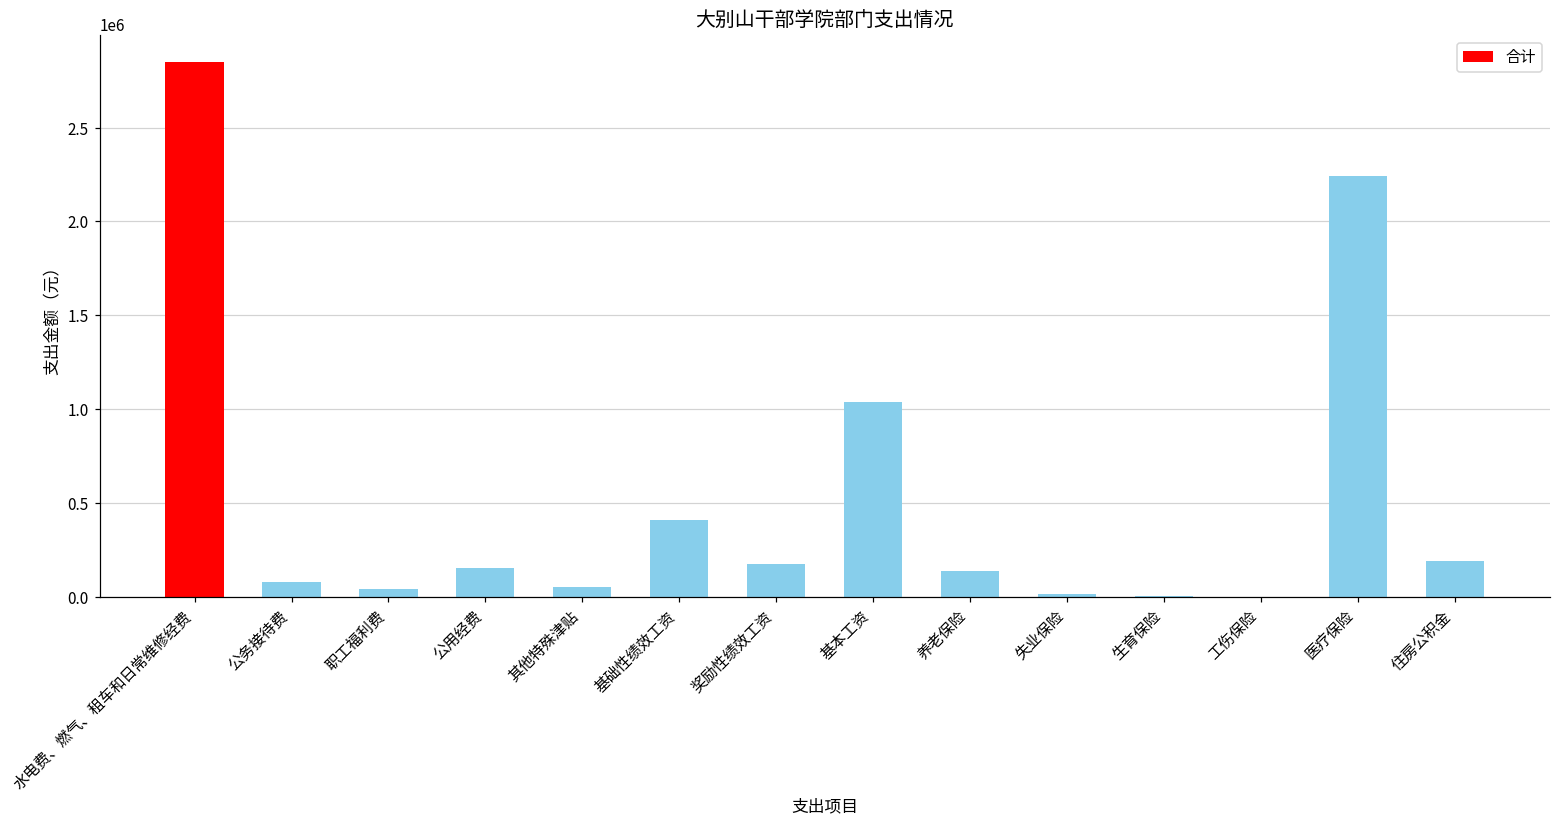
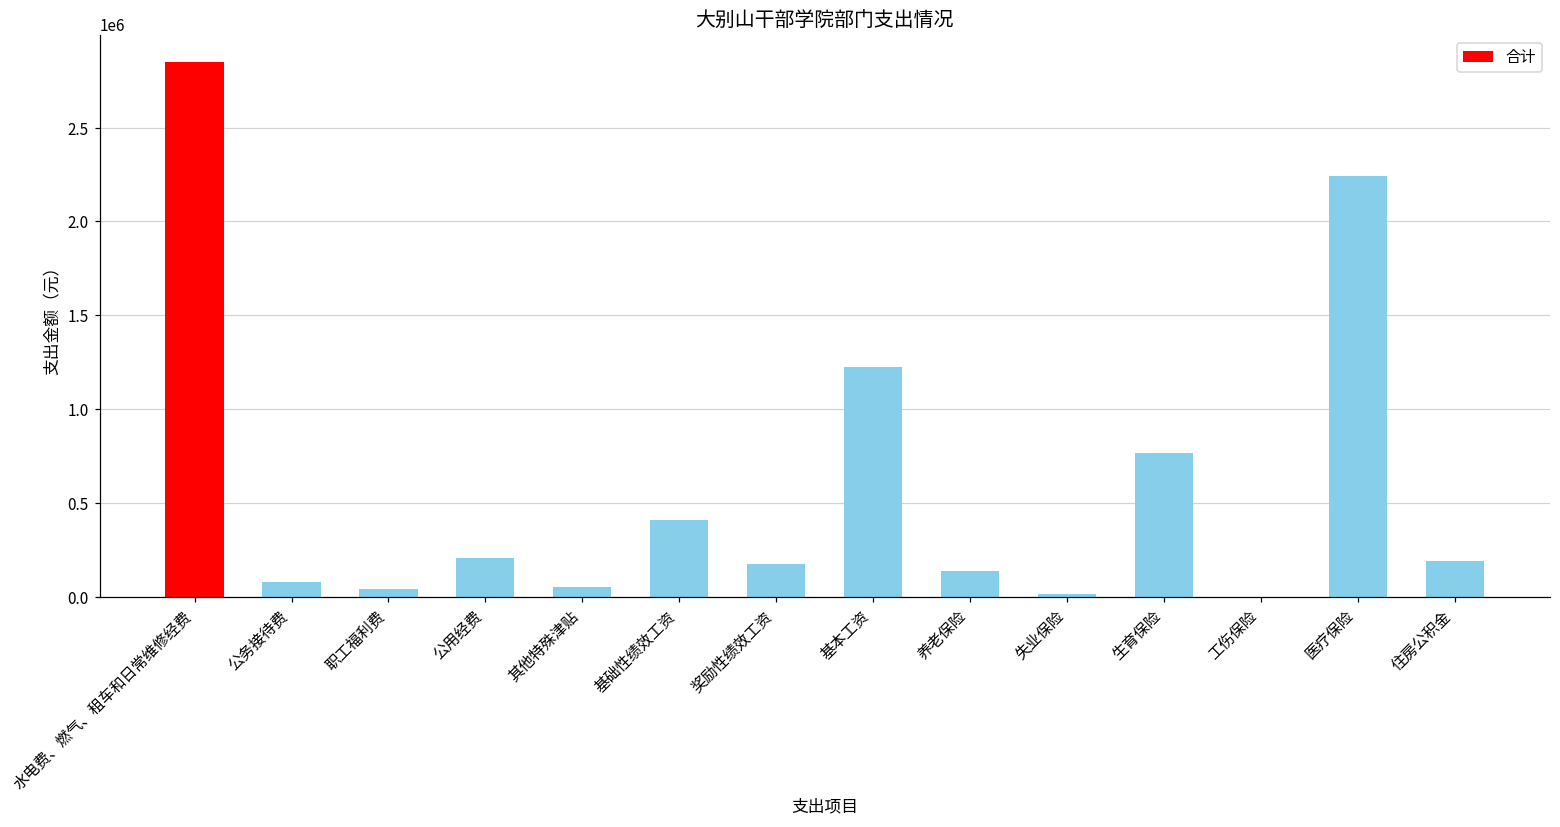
公用经费: 150000 -> 210000
基本工资: 1040000 -> 1230000
生育保险: 0 -> 770000
